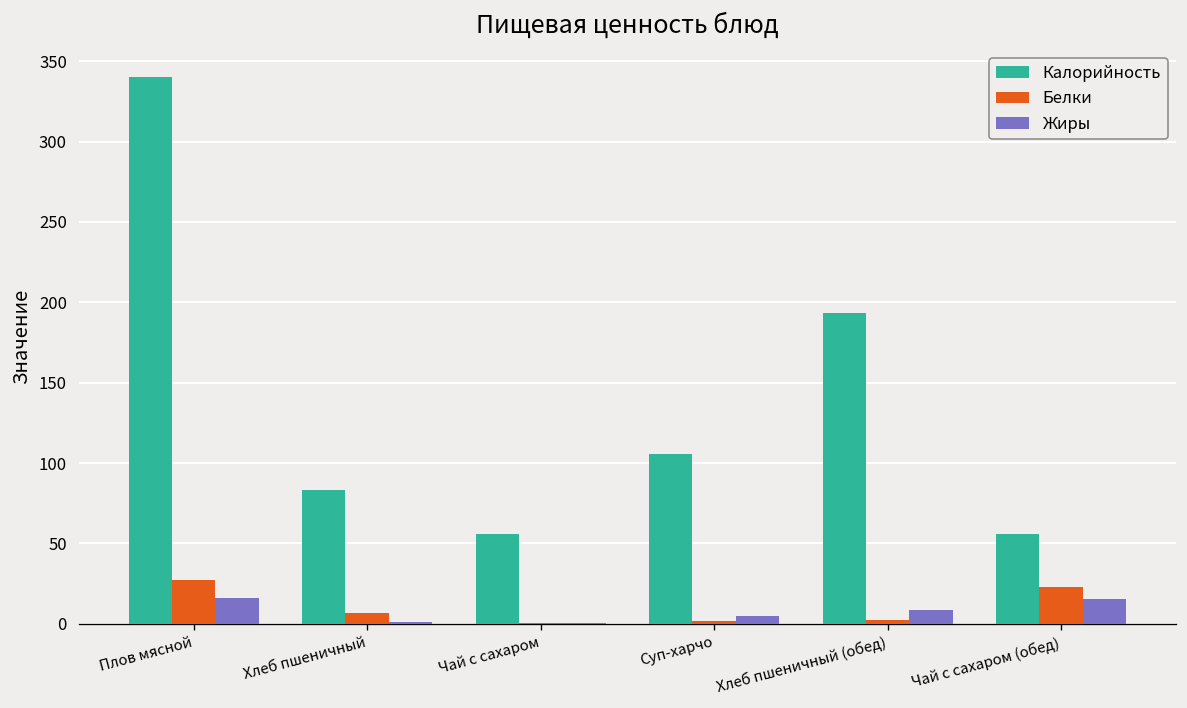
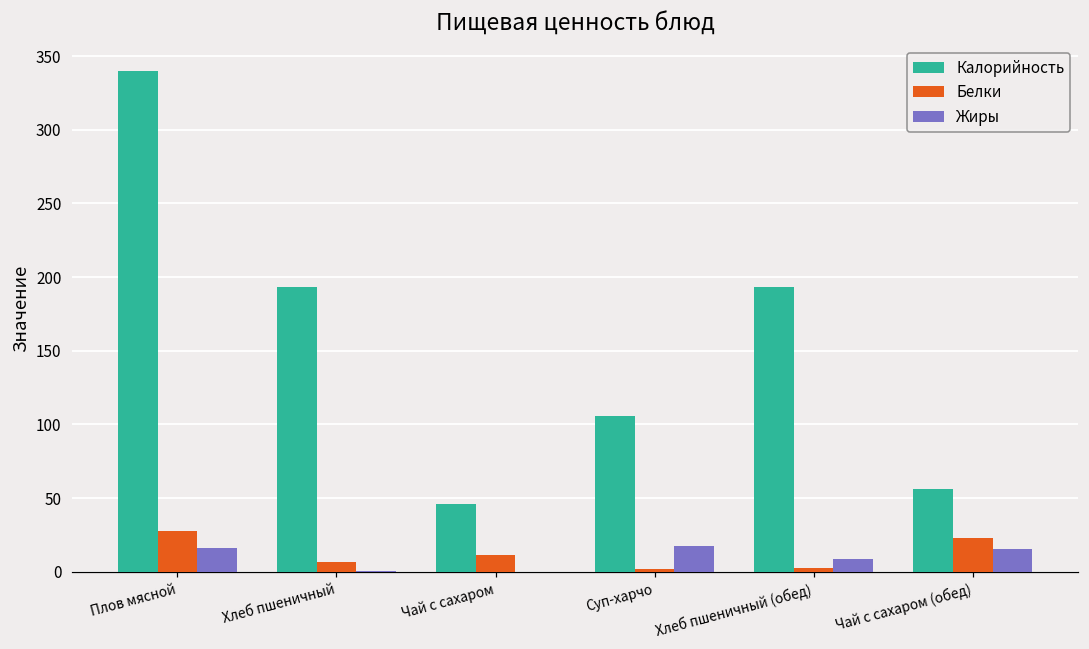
Калорийность, Хлеб пшеничный: 83 -> 194
Калорийность, Чай с сахаром: 56 -> 46
Белки, Чай с сахаром: 0 -> 11
Жиры, Суп-харчо: 5 -> 17
